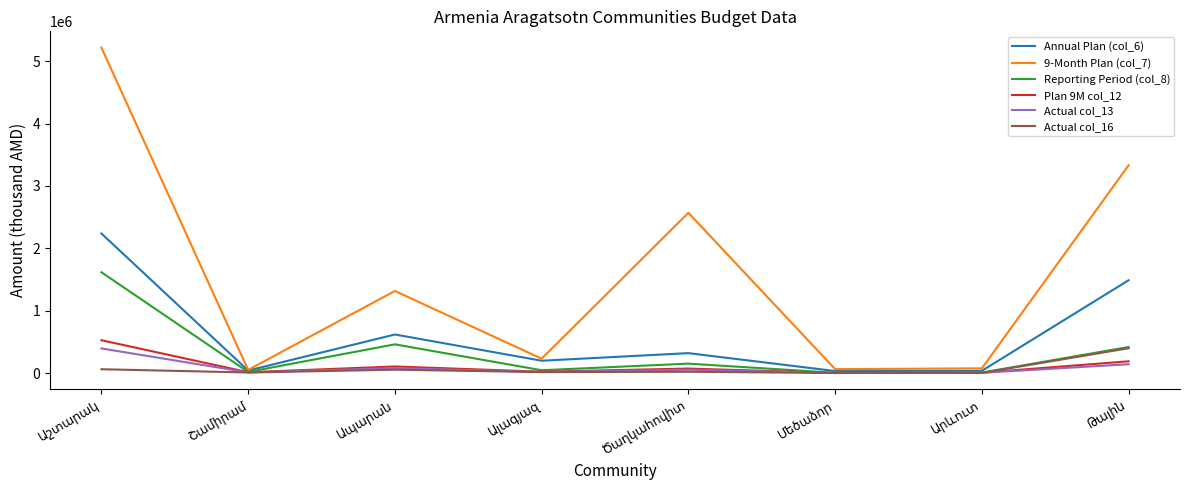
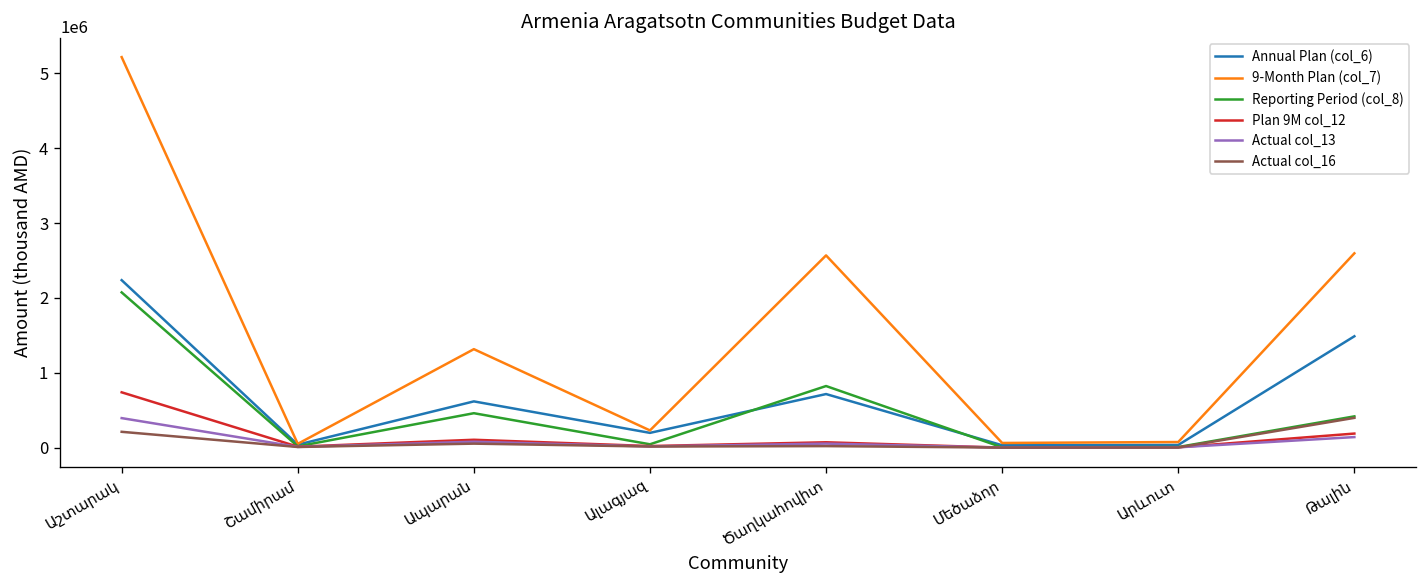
Reporting Period (col_8), Աշտարակ: 1600000 -> 2100000
Plan 9M col_12, Աշտարակ: 500000 -> 700000
Actual col_16, Աշտարակ: 100000 -> 200000
Annual Plan (col_6), Ծաղկահովիտ: 300000 -> 700000
Reporting Period (col_8), Ծաղկահովիտ: 200000 -> 800000
9-Month Plan (col_7), Թալին: 3300000 -> 2600000
